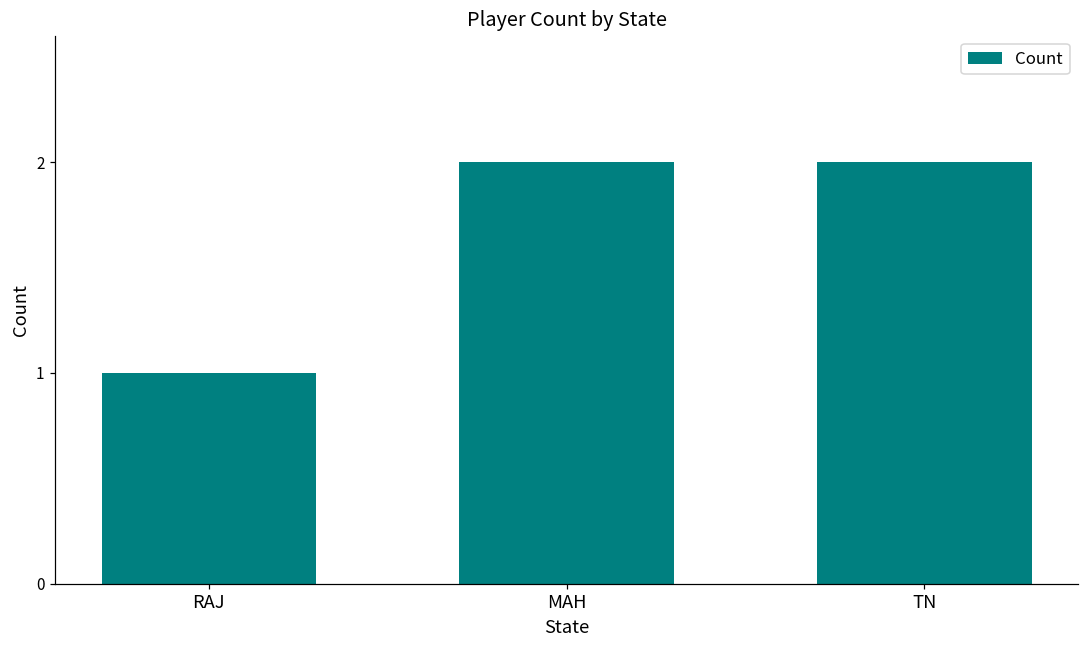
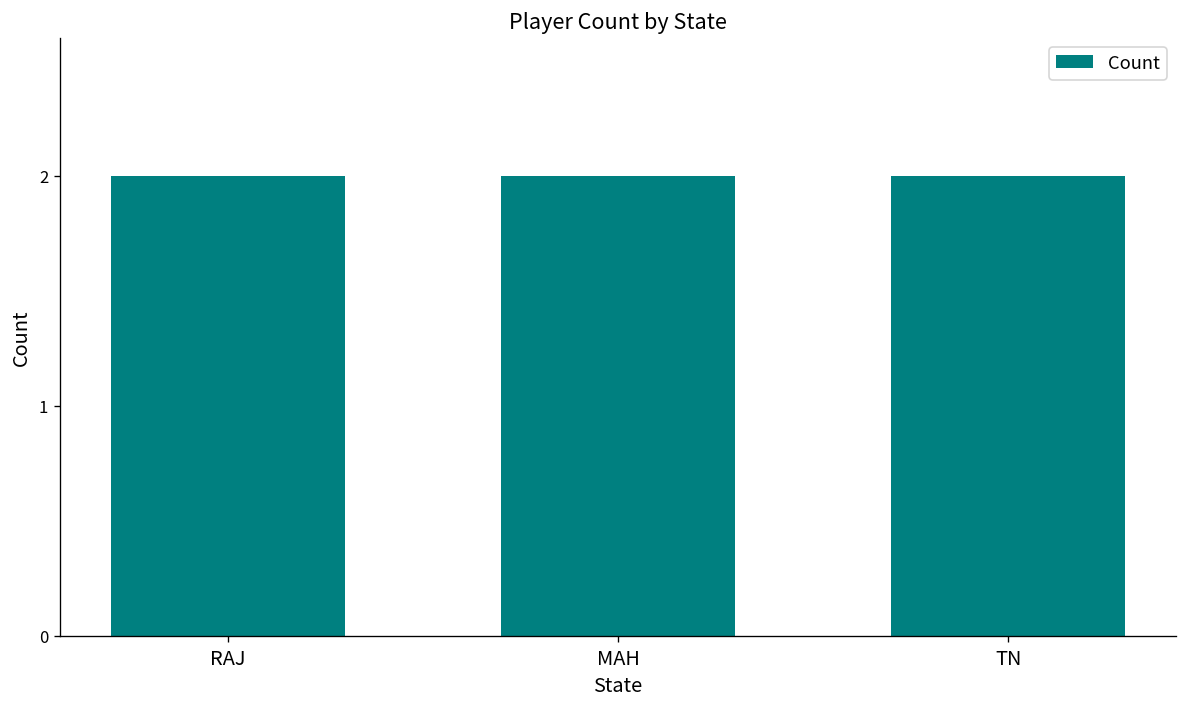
RAJ: 1 -> 2
